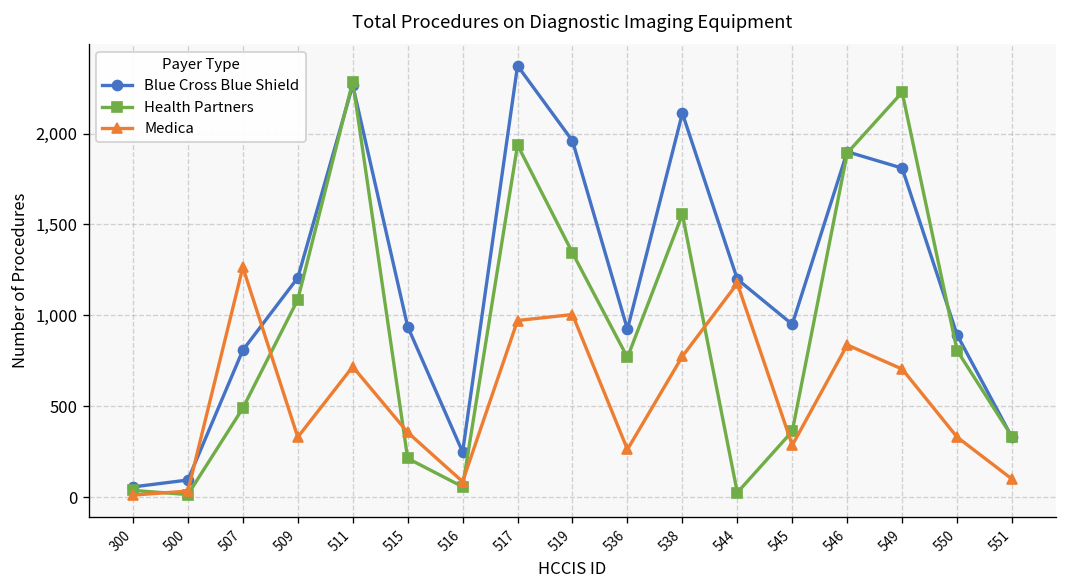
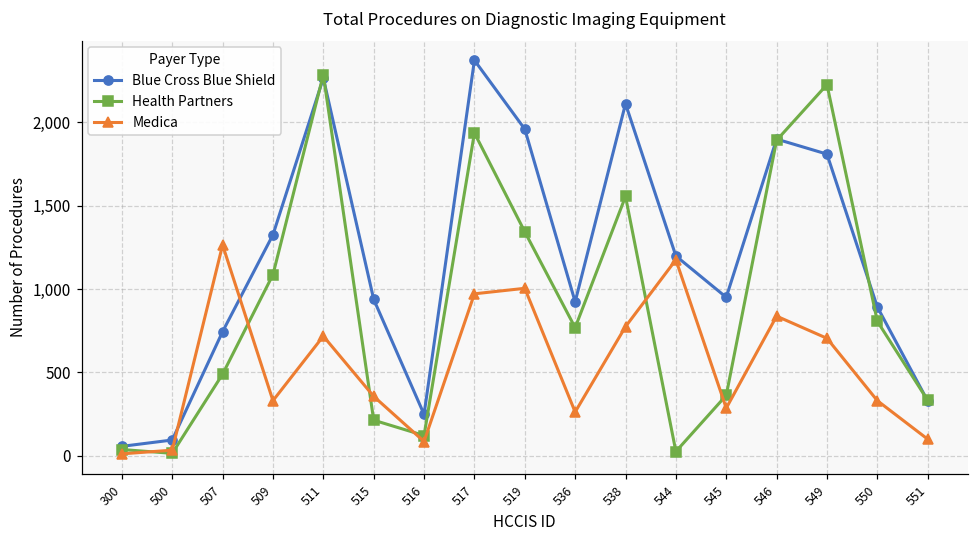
Blue Cross Blue Shield, 507: 810 -> 750
Blue Cross Blue Shield, 509: 1,210 -> 1,330
Health Partners, 516: 60 -> 120
